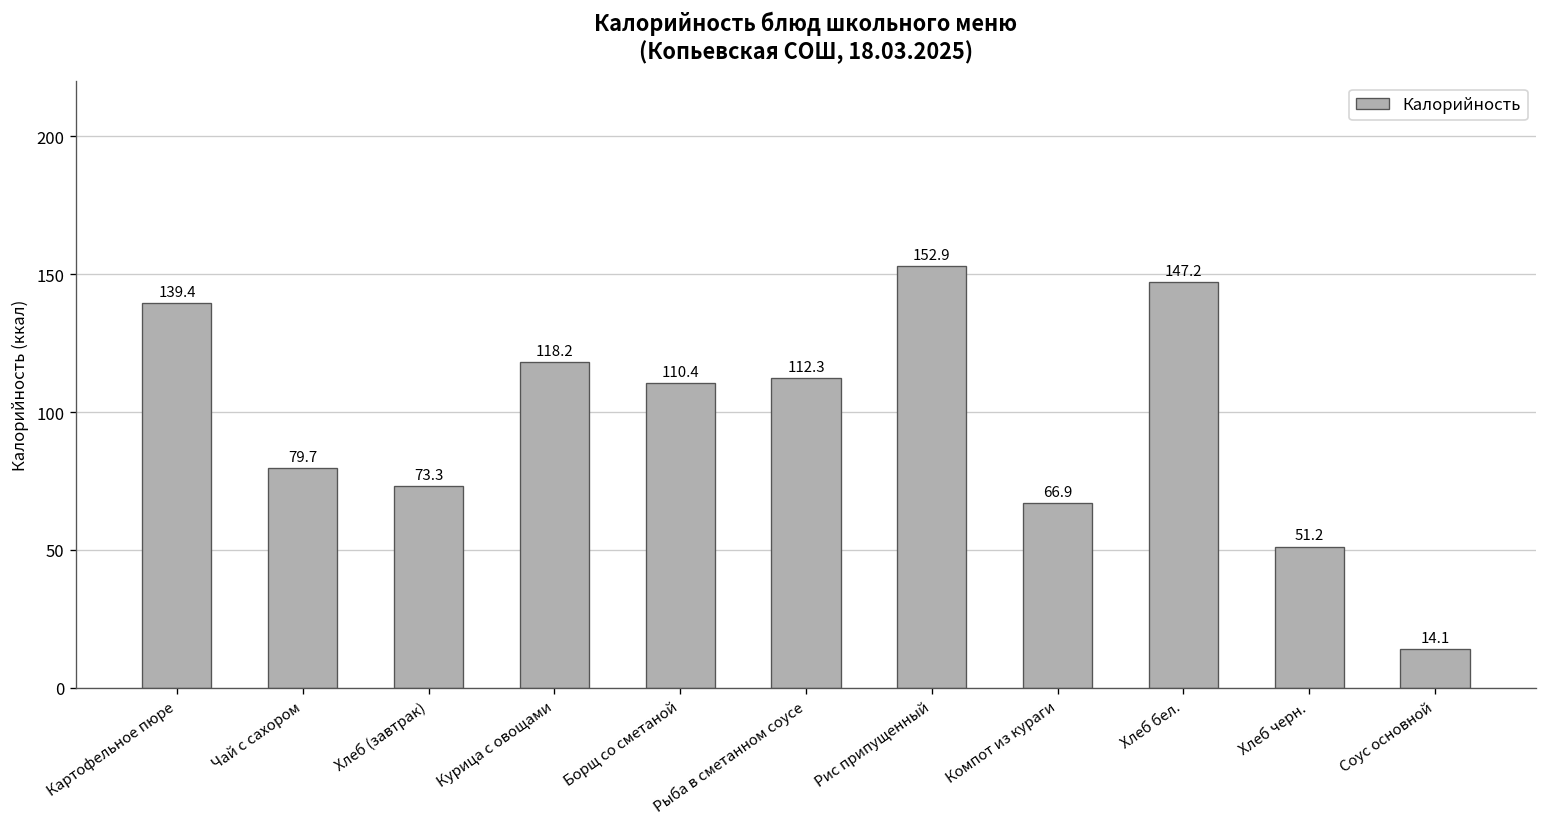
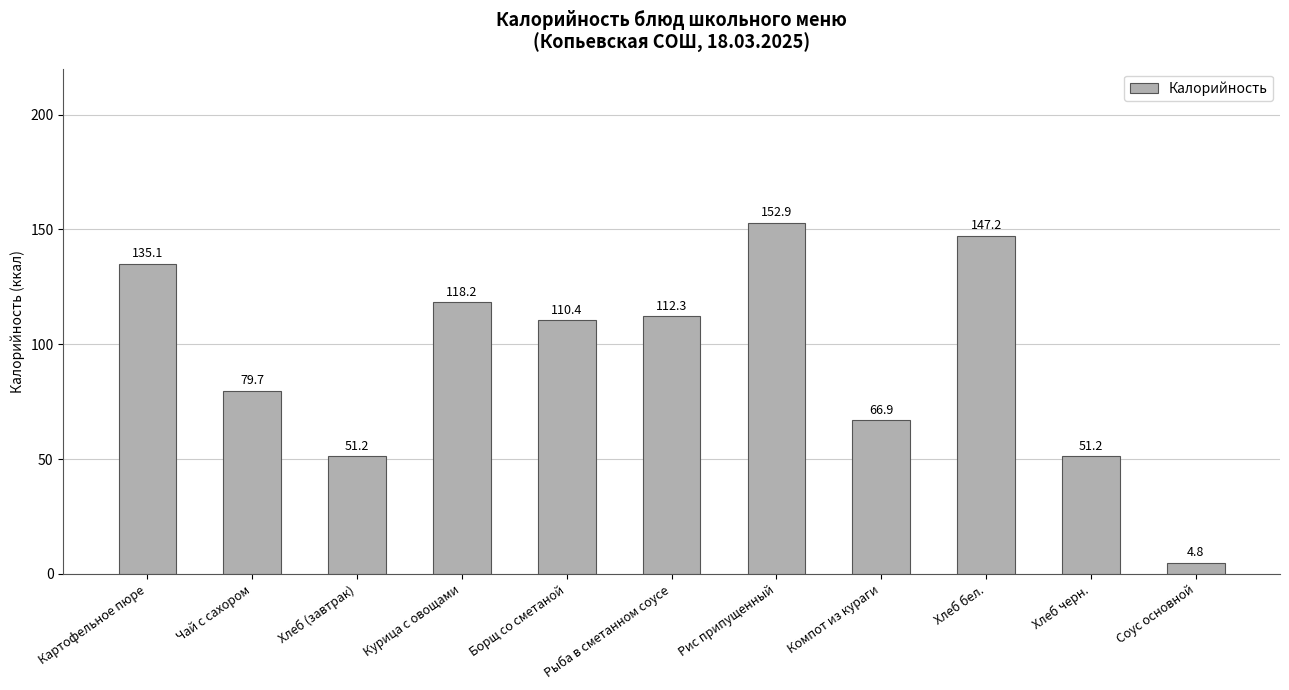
Картофельное пюре: 139.4 -> 135.1
Хлеб (завтрак): 73.3 -> 51.2
Соус основной: 14.1 -> 4.8
